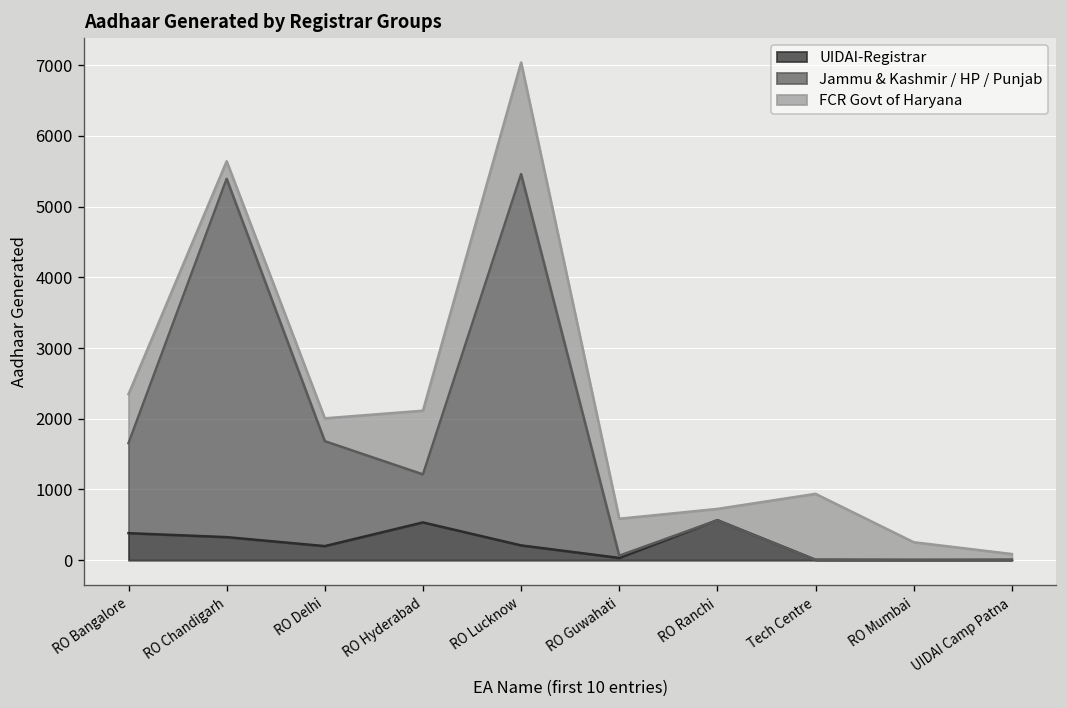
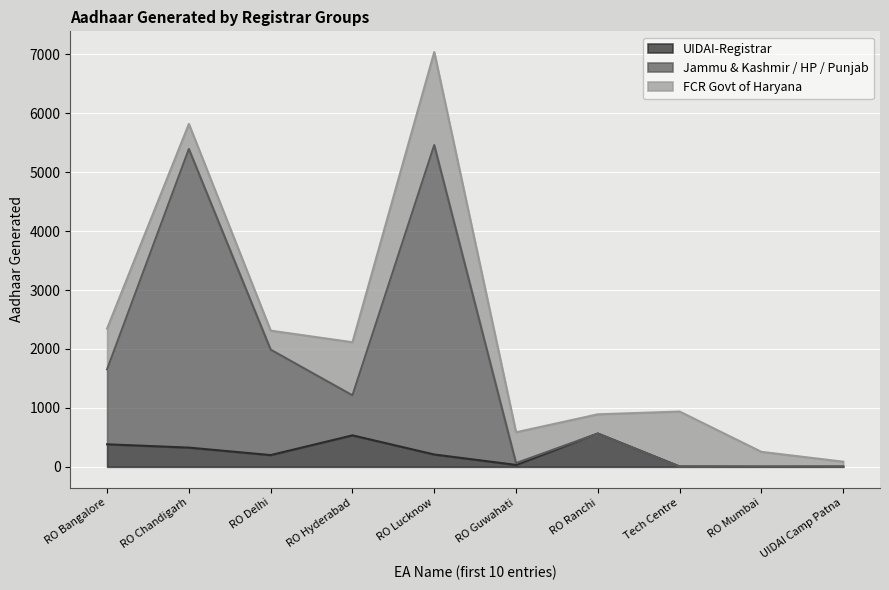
FCR Govt of Haryana, RO Chandigarh: 200 -> 400
Jammu & Kashmir / HP / Punjab, RO Delhi: 1500 -> 1800
FCR Govt of Haryana, RO Ranchi: 200 -> 300
